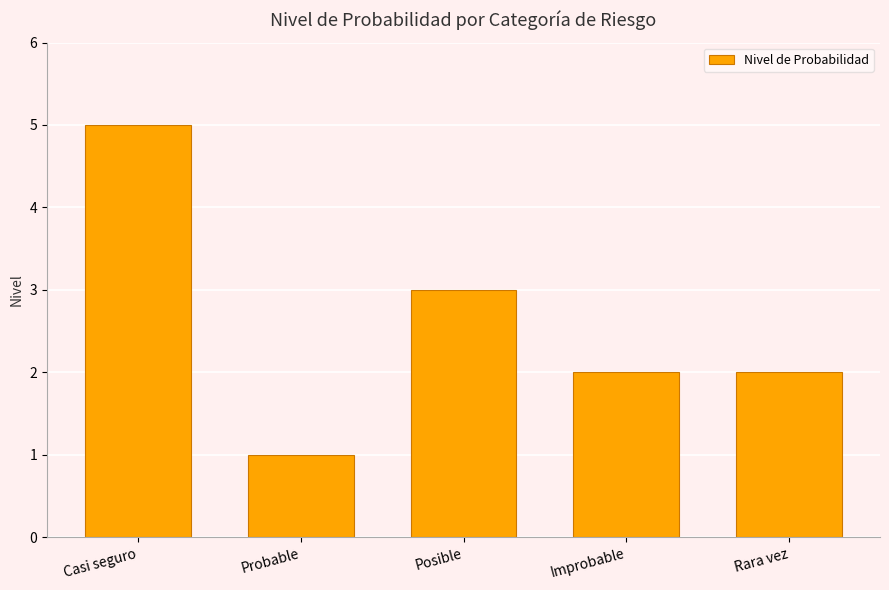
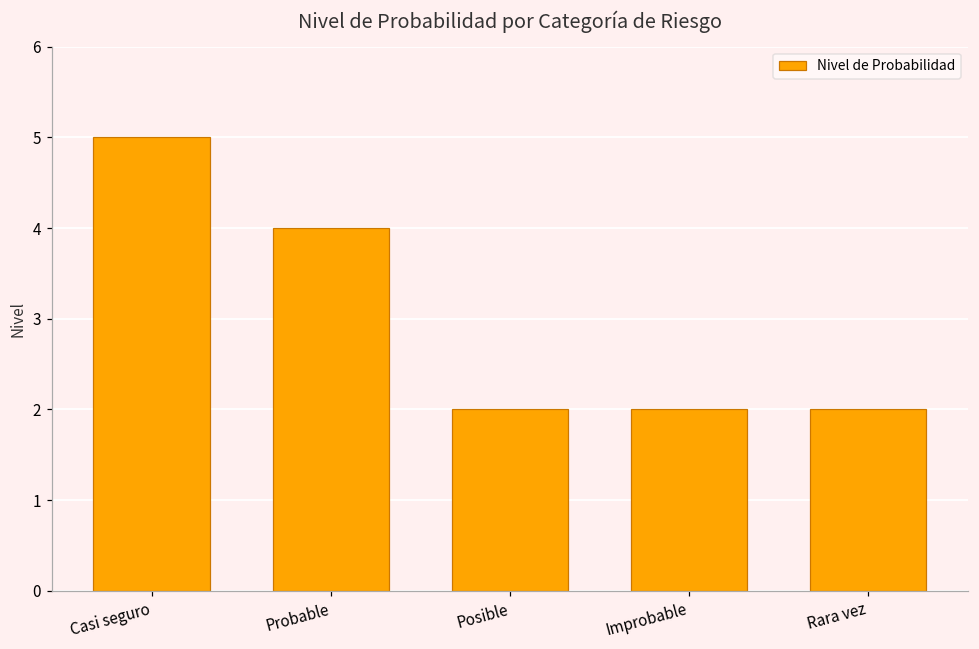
Probable: 1 -> 4
Posible: 3 -> 2
